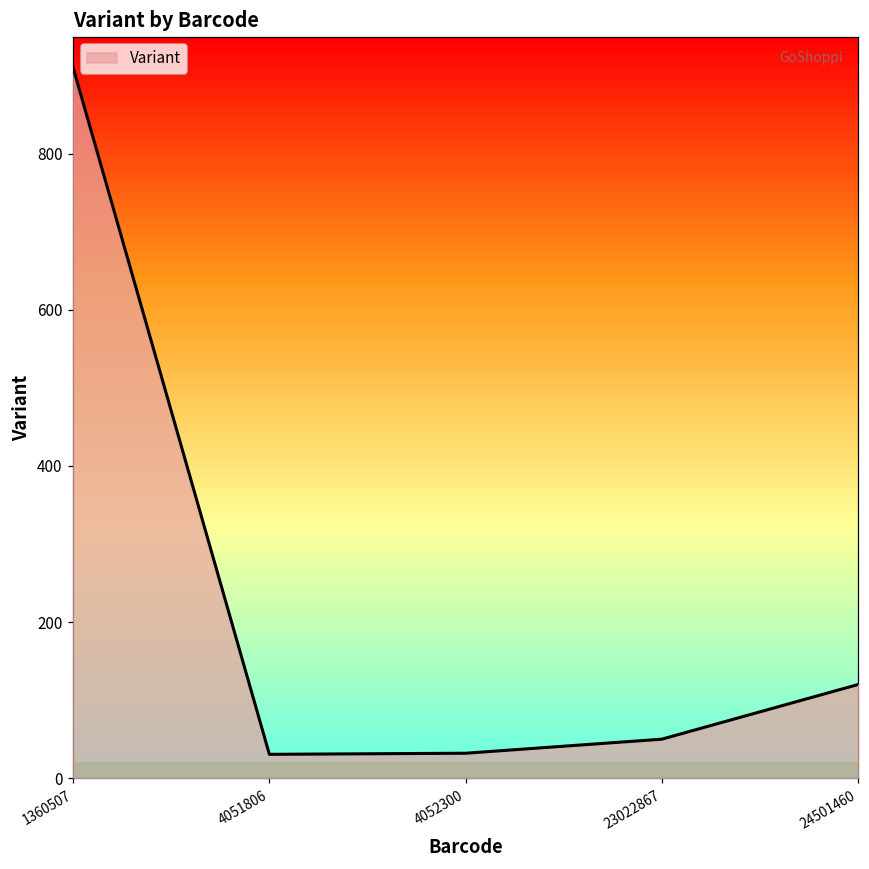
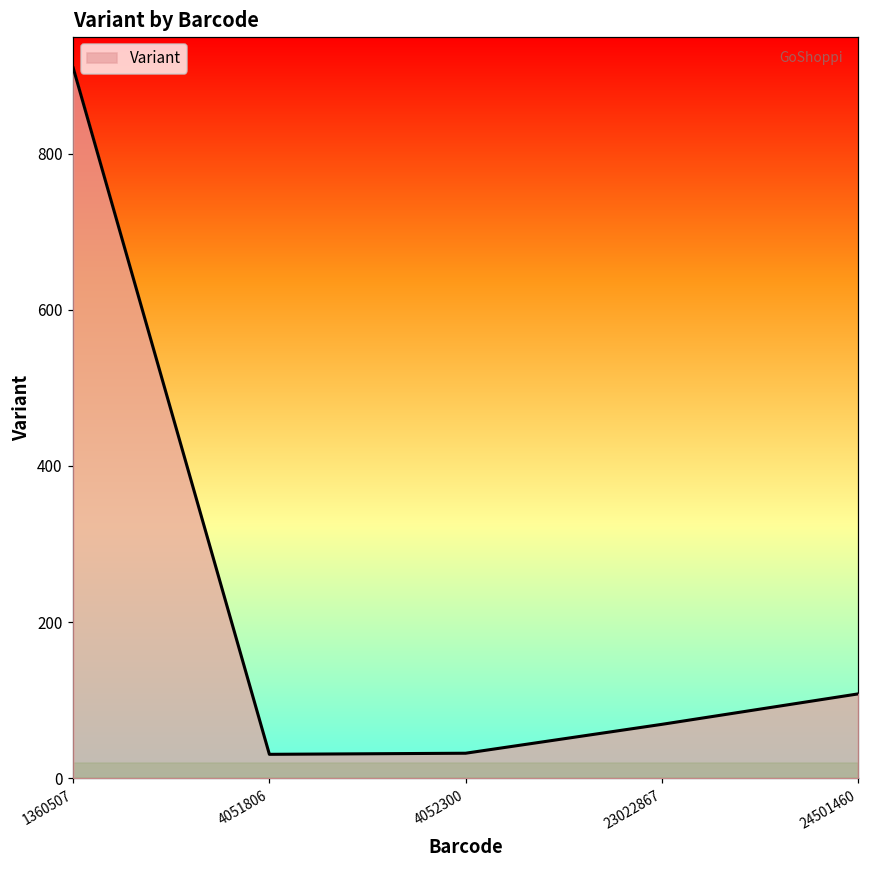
23022867: 50 -> 70
24501460: 120 -> 110
